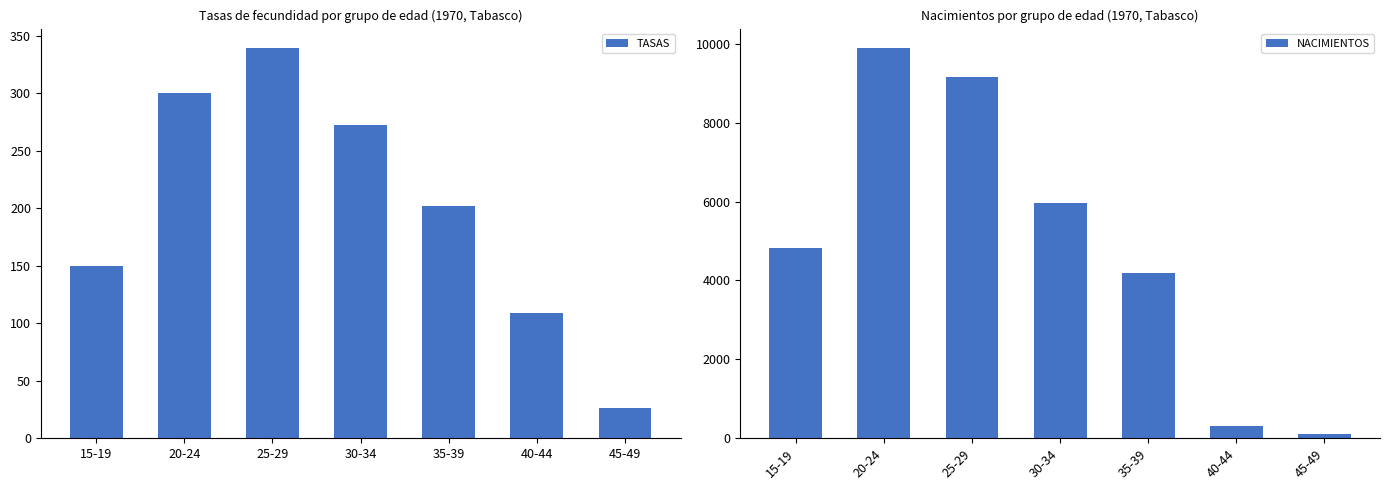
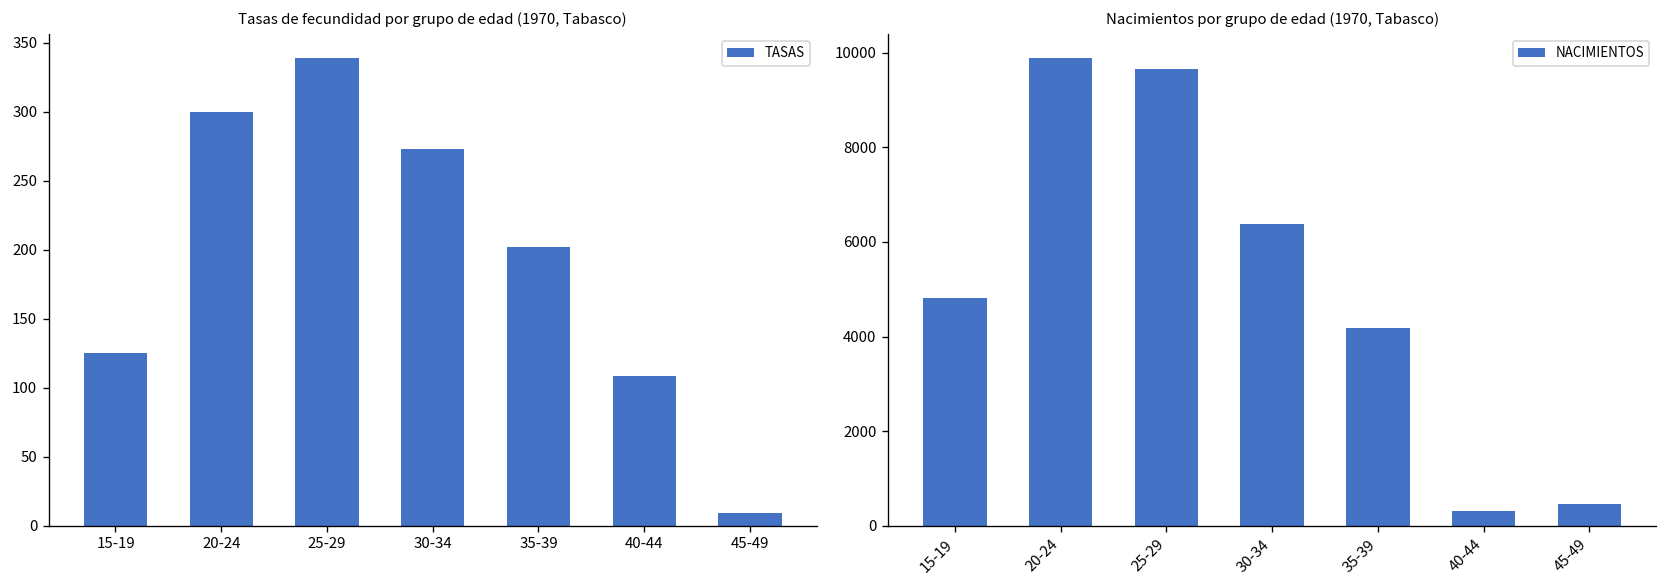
Tasas de fecundidad por grupo de edad (1970, Tabasco), 15-19: 150 -> 125
Tasas de fecundidad por grupo de edad (1970, Tabasco), 45-49: 26 -> 9
Nacimientos por grupo de edad (1970, Tabasco), 25-29: 9200 -> 9700
Nacimientos por grupo de edad (1970, Tabasco), 30-34: 6000 -> 6400
Nacimientos por grupo de edad (1970, Tabasco), 45-49: 100 -> 500
